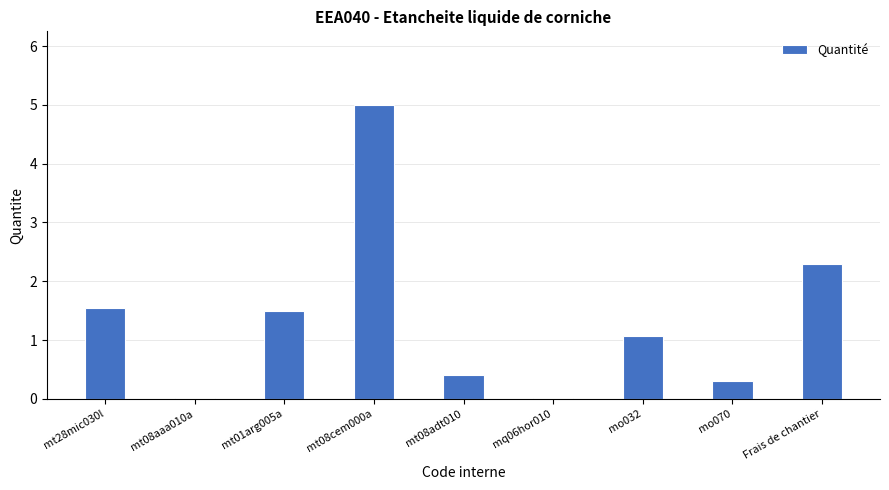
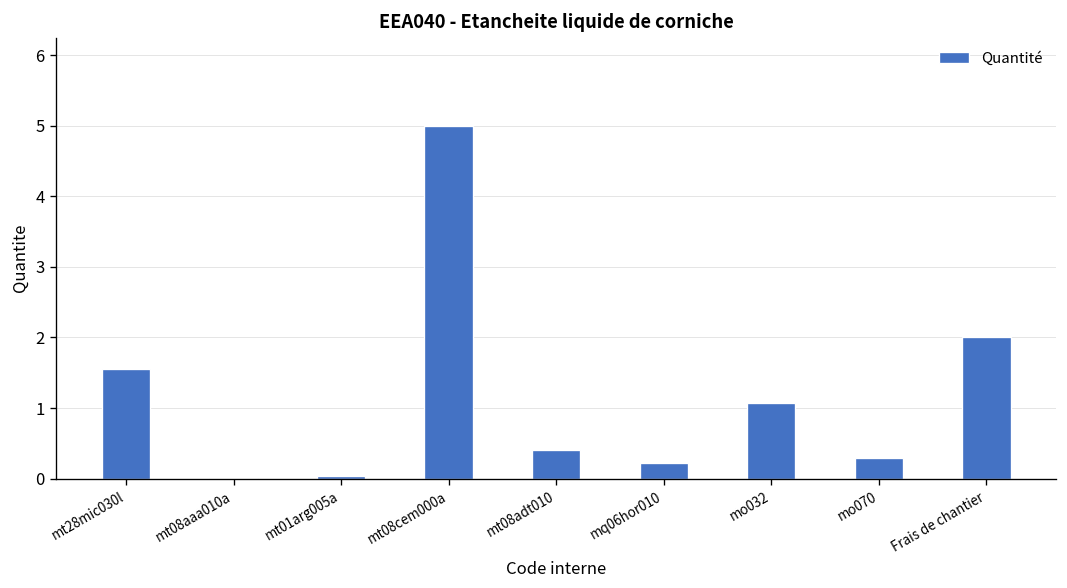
mt01arg005a: 1.5 -> 0.0
mq06hor010: 0.0 -> 0.2
Frais de chantier: 2.3 -> 2.0
